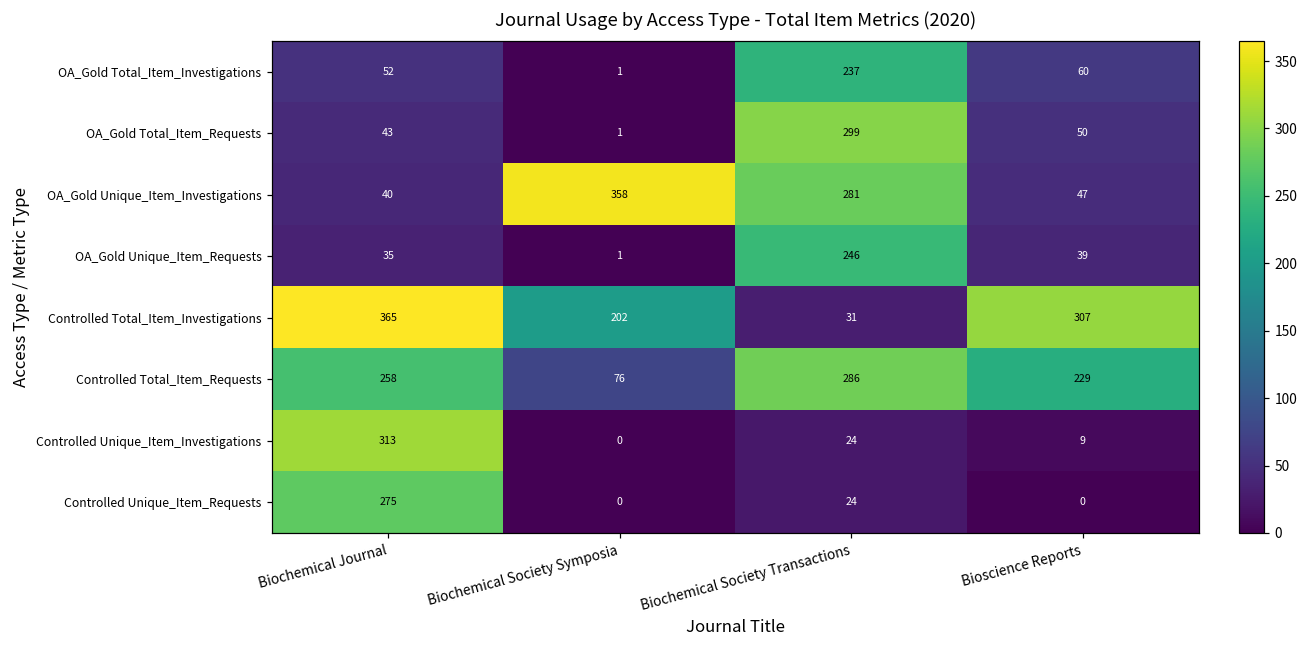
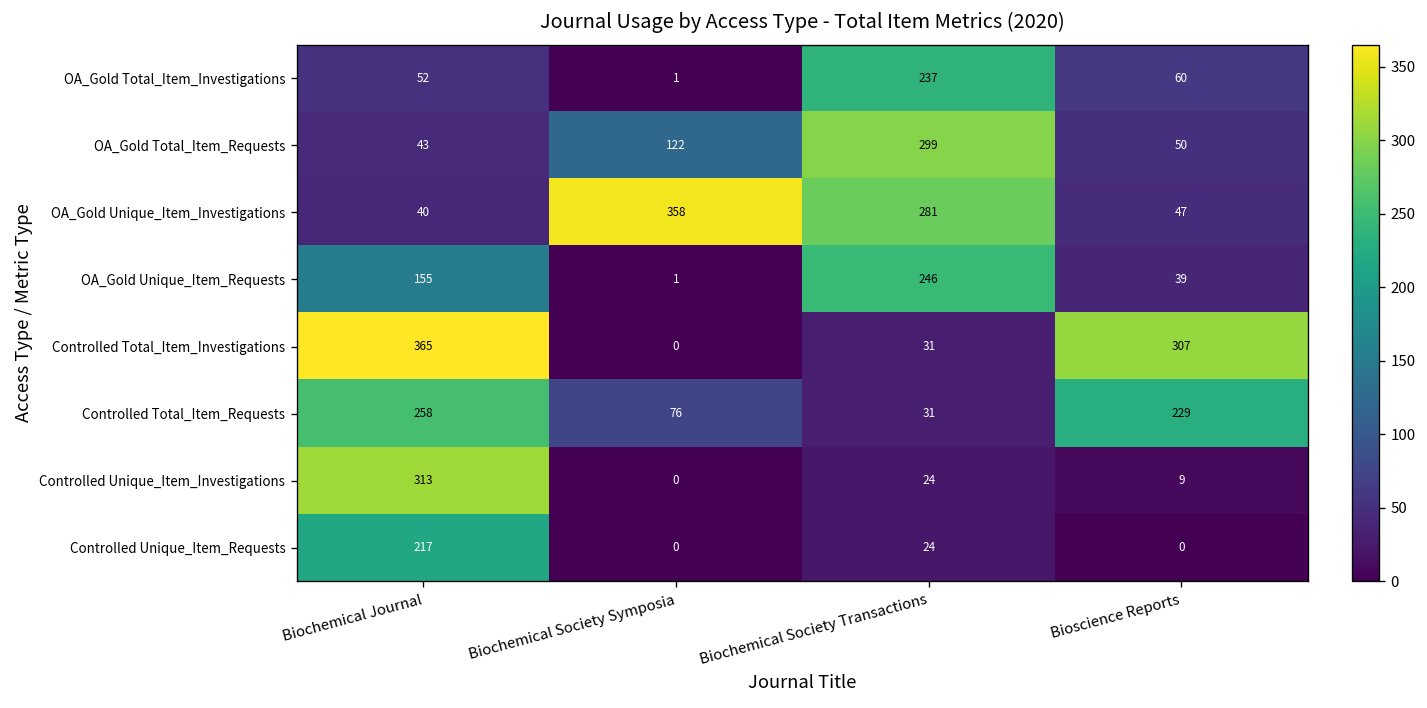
OA_Gold Total_Item_Requests, Biochemical Society Symposia: 1 -> 122
OA_Gold Unique_Item_Requests, Biochemical Journal: 35 -> 155
Controlled Total_Item_Investigations, Biochemical Society Symposia: 202 -> 0
Controlled Total_Item_Requests, Biochemical Society Transactions: 286 -> 31
Controlled Unique_Item_Requests, Biochemical Journal: 275 -> 217
